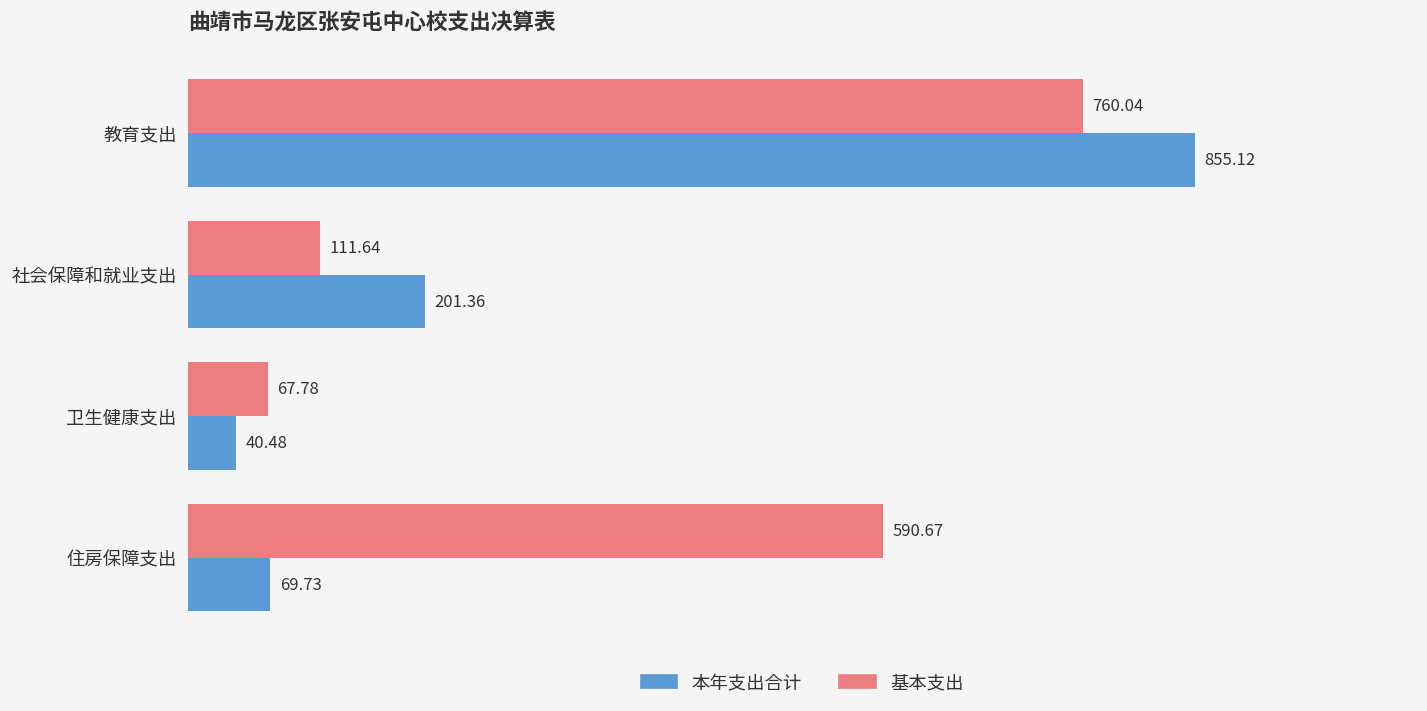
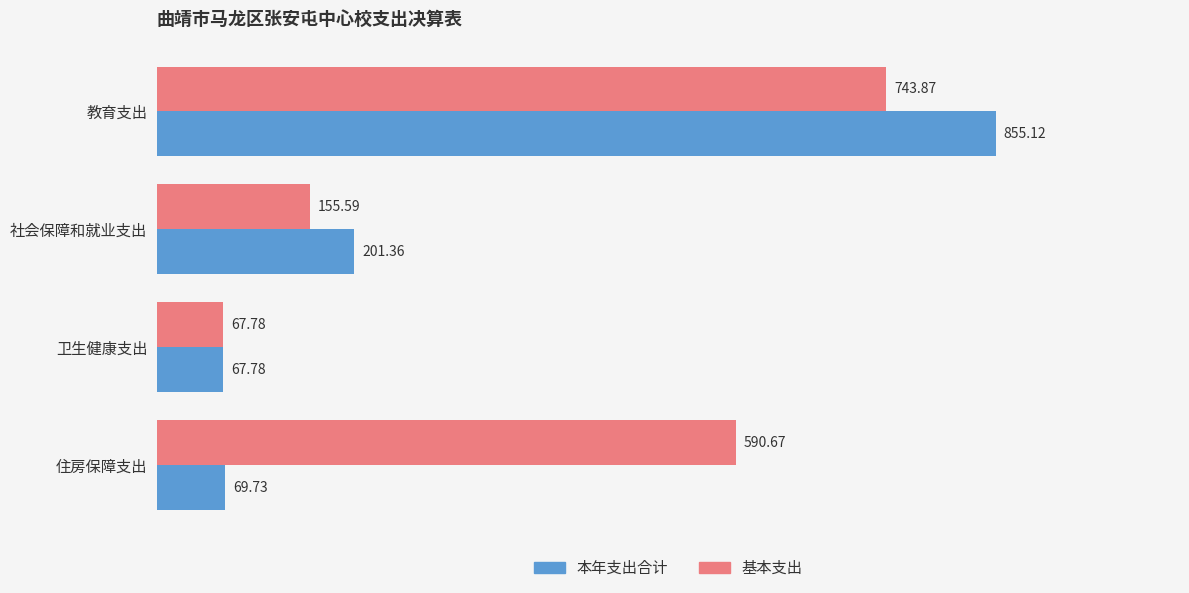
基本支出, 教育支出: 760.04 -> 743.87
基本支出, 社会保障和就业支出: 111.64 -> 155.59
本年支出合计, 卫生健康支出: 40.48 -> 67.78
